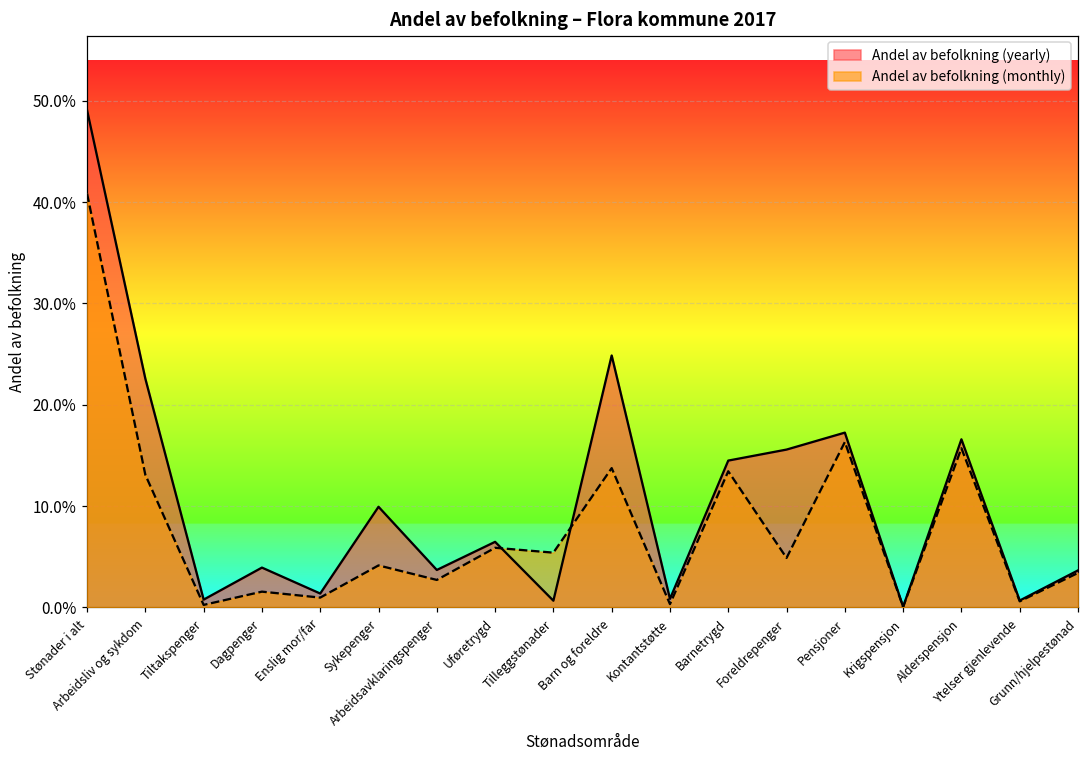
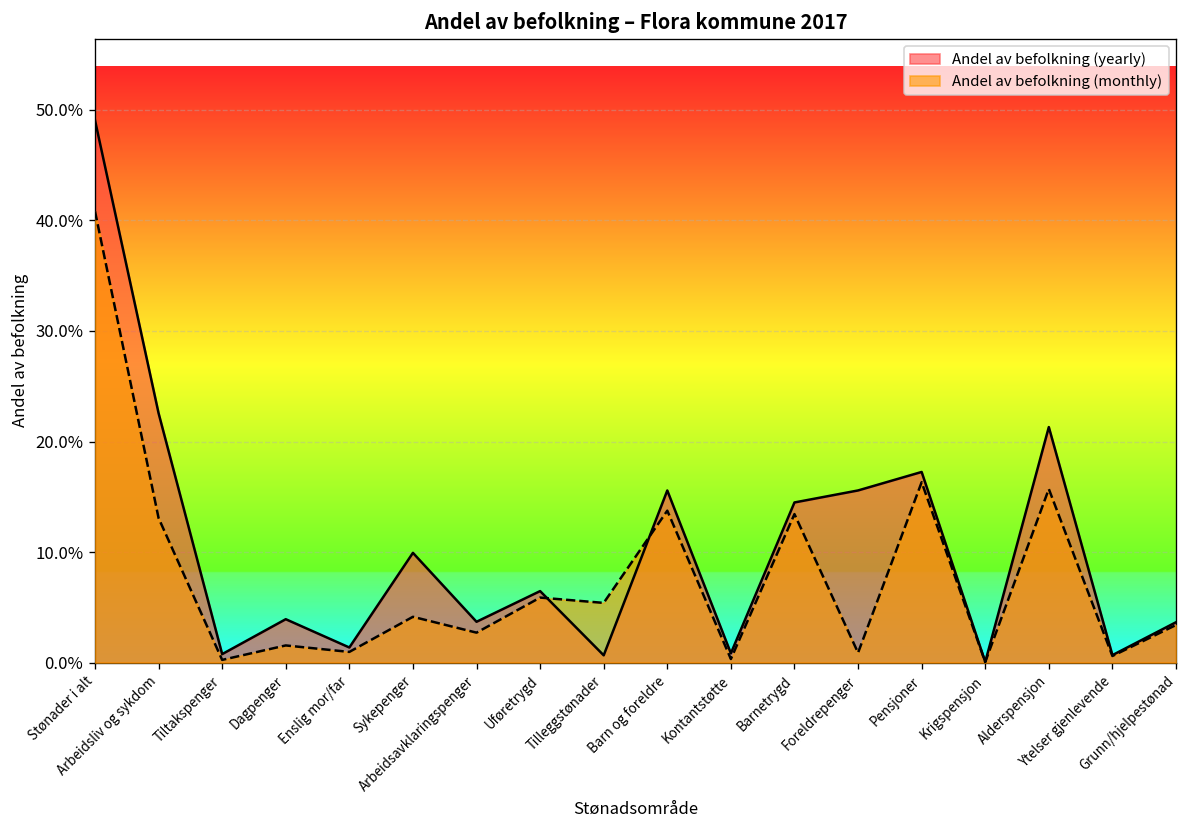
Andel av befolkning (yearly), Barn og foreldre: 25% -> 16%
Andel av befolkning (monthly), Foreldrepenger: 5% -> 1%
Andel av befolkning (yearly), Alderspensjon: 17% -> 21%
